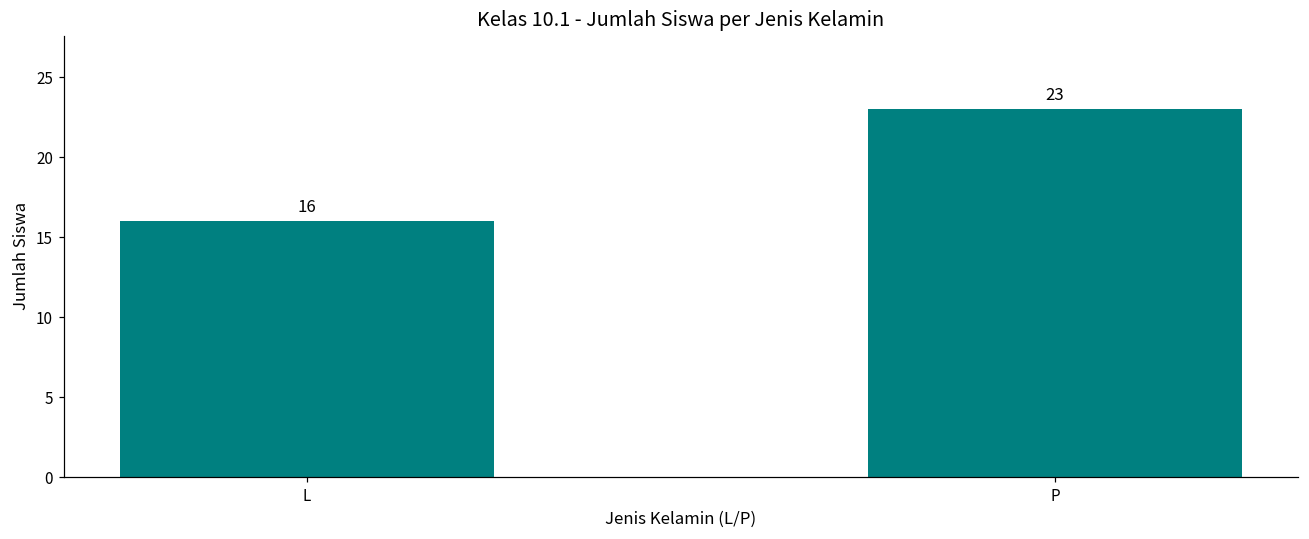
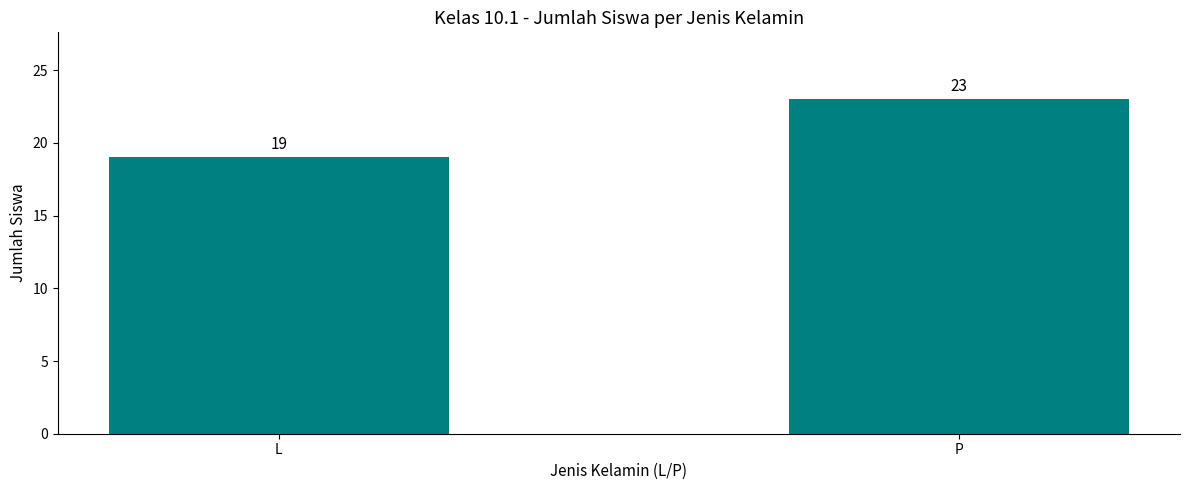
L: 16 -> 19
